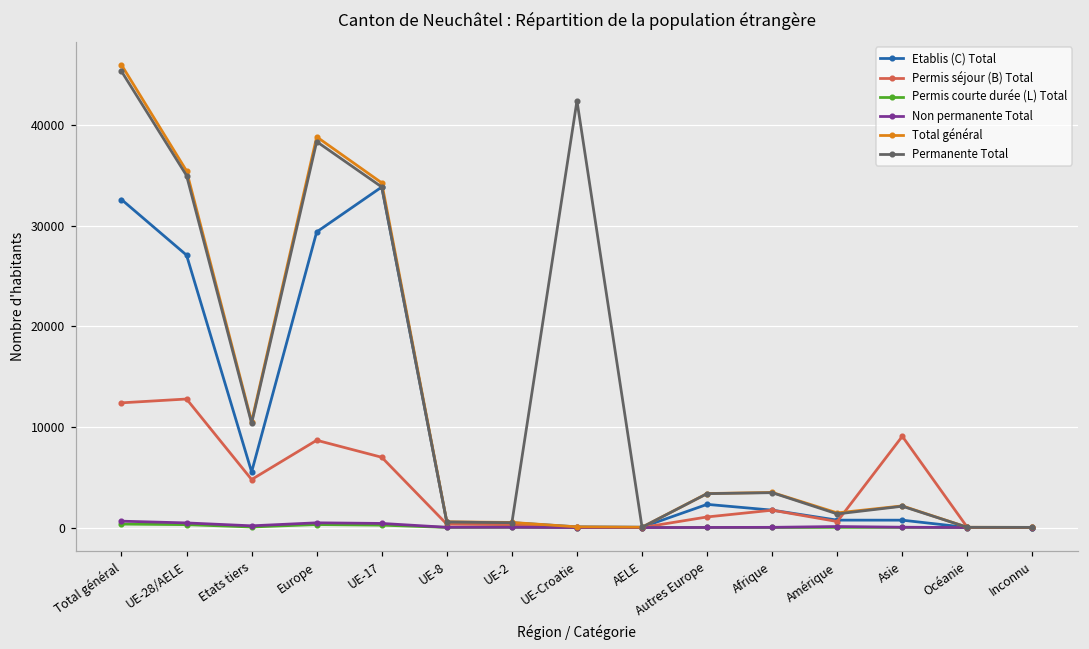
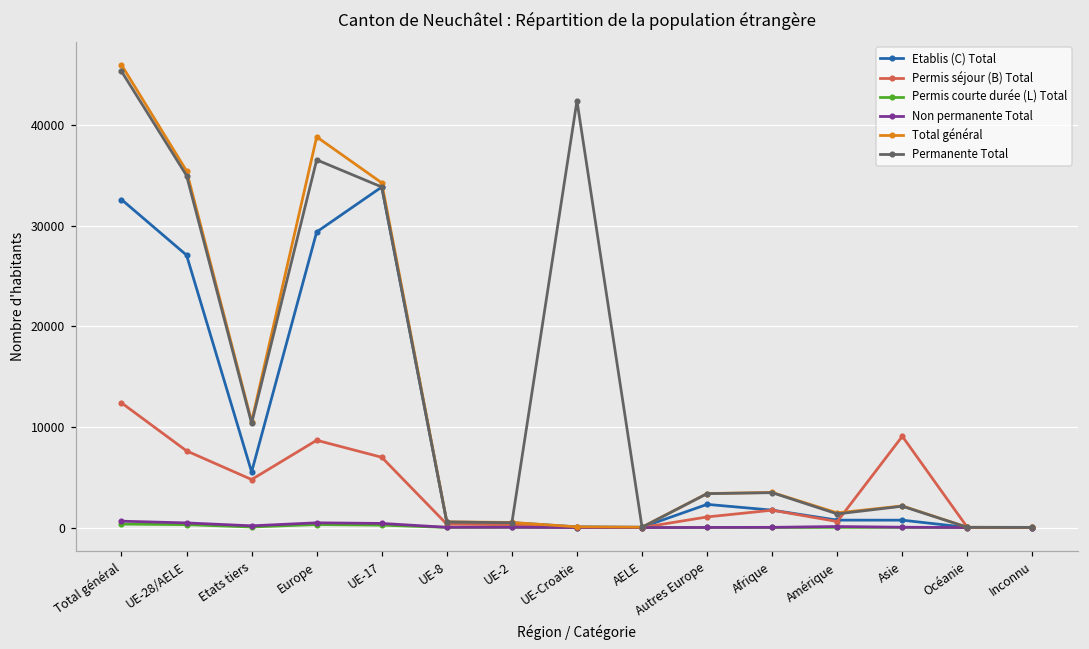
Permis séjour (B) Total, UE-28/AELE: 13000 -> 8000
Permanente Total, Europe: 38000 -> 37000
